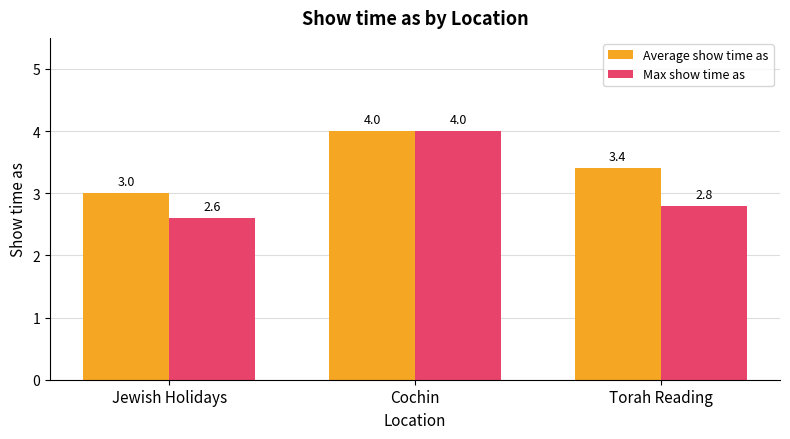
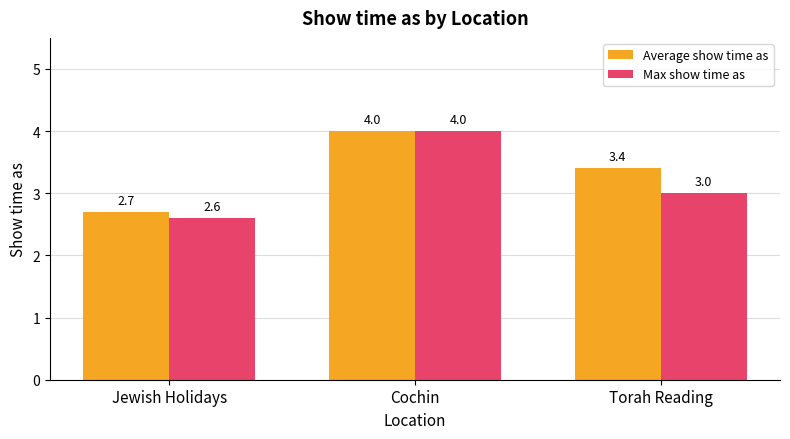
Average show time as, Jewish Holidays: 3.0 -> 2.7
Max show time as, Torah Reading: 2.8 -> 3.0
